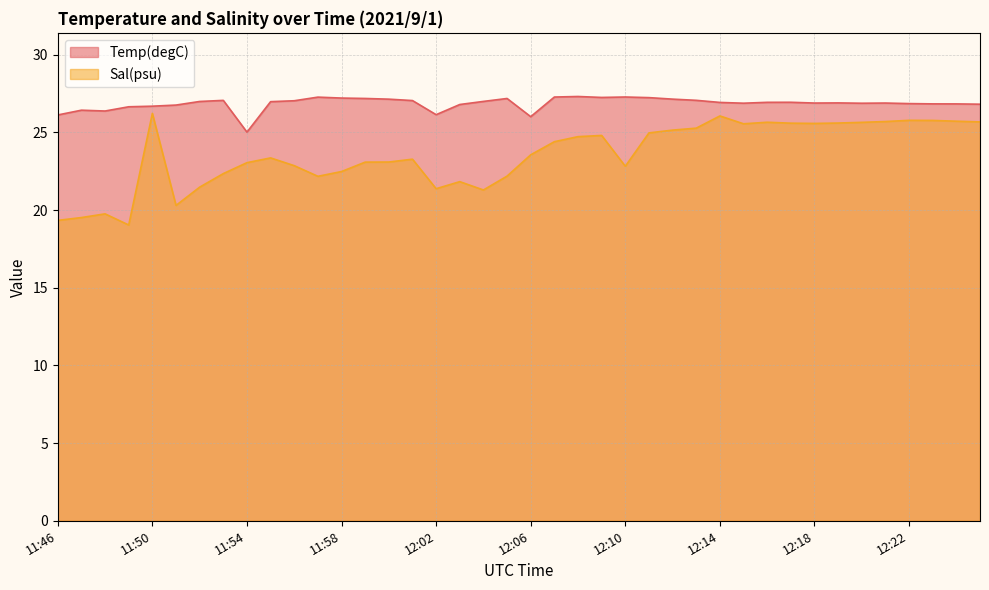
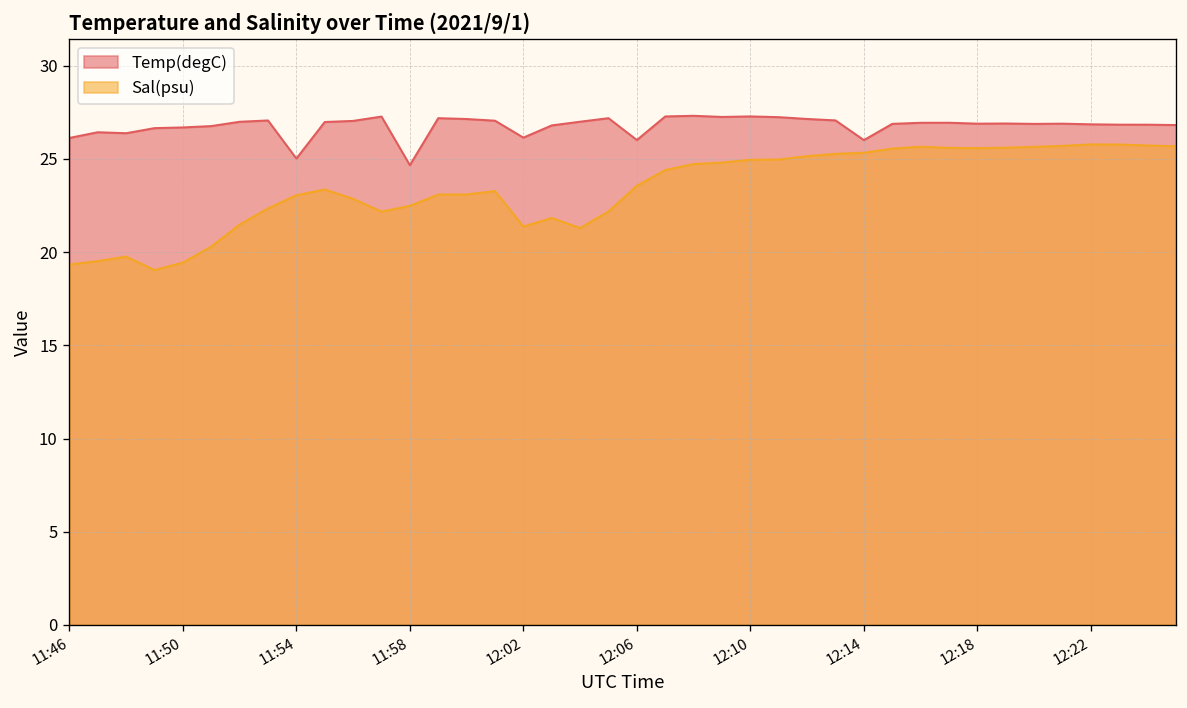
Sal(psu), 11:50: 26.2 -> 19.4
Temp(degC), 11:58: 27.2 -> 24.7
Sal(psu), 12:10: 22.8 -> 25.0
Temp(degC), 12:14: 26.9 -> 26.0
Sal(psu), 12:14: 26.1 -> 25.3
